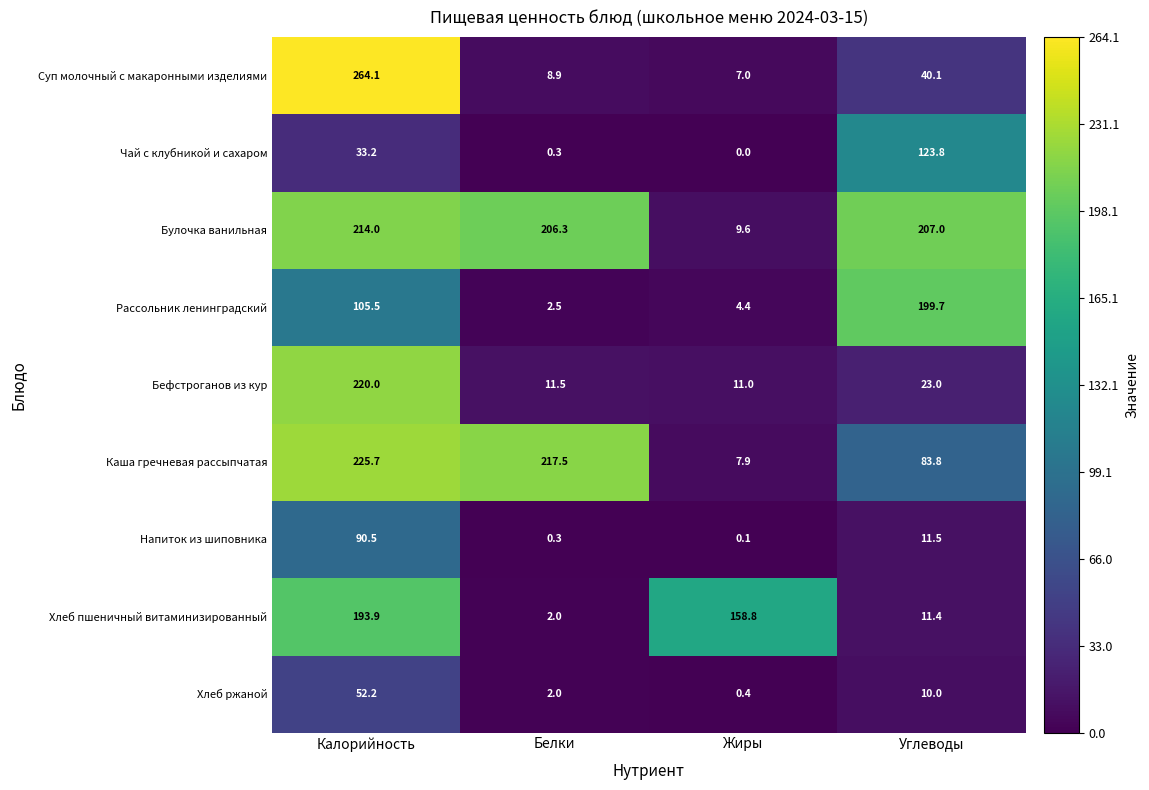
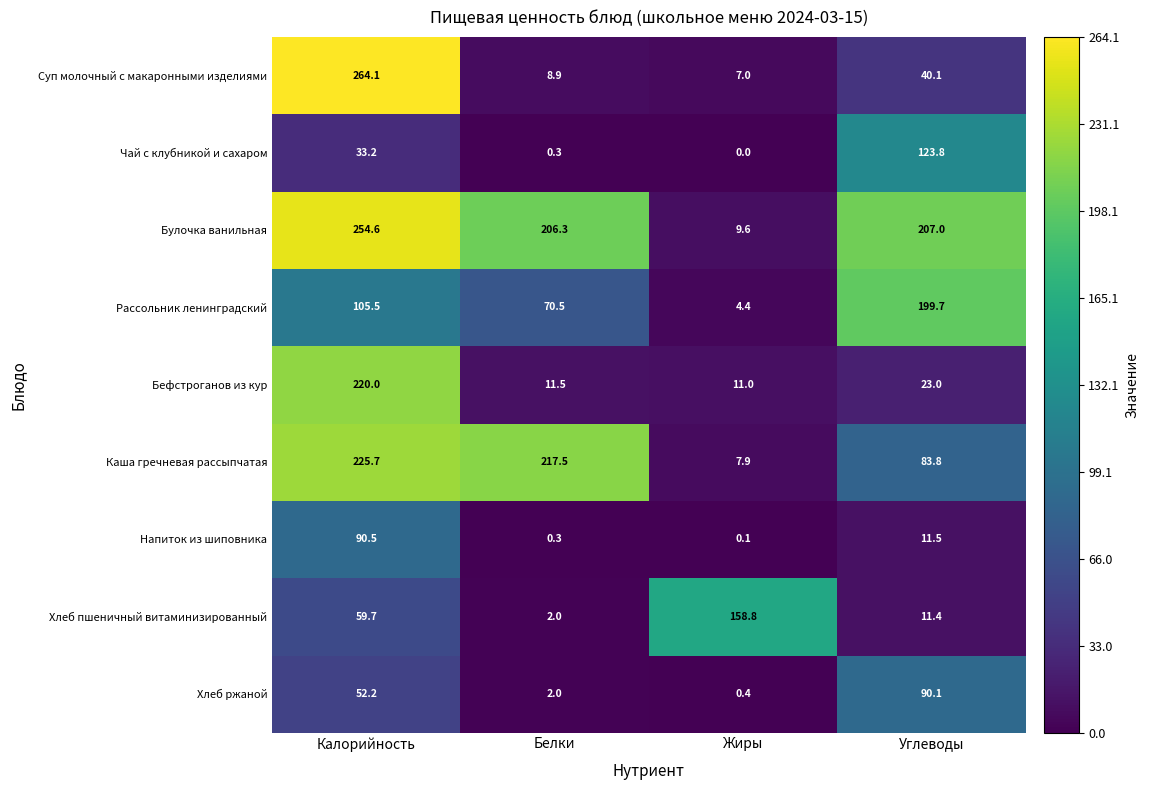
Булочка ванильная, Калорийность: 214.0 -> 254.6
Рассольник ленинградский, Белки: 2.5 -> 70.5
Хлеб пшеничный витаминизированный, Калорийность: 193.9 -> 59.7
Хлеб ржаной, Углеводы: 10.0 -> 90.1
